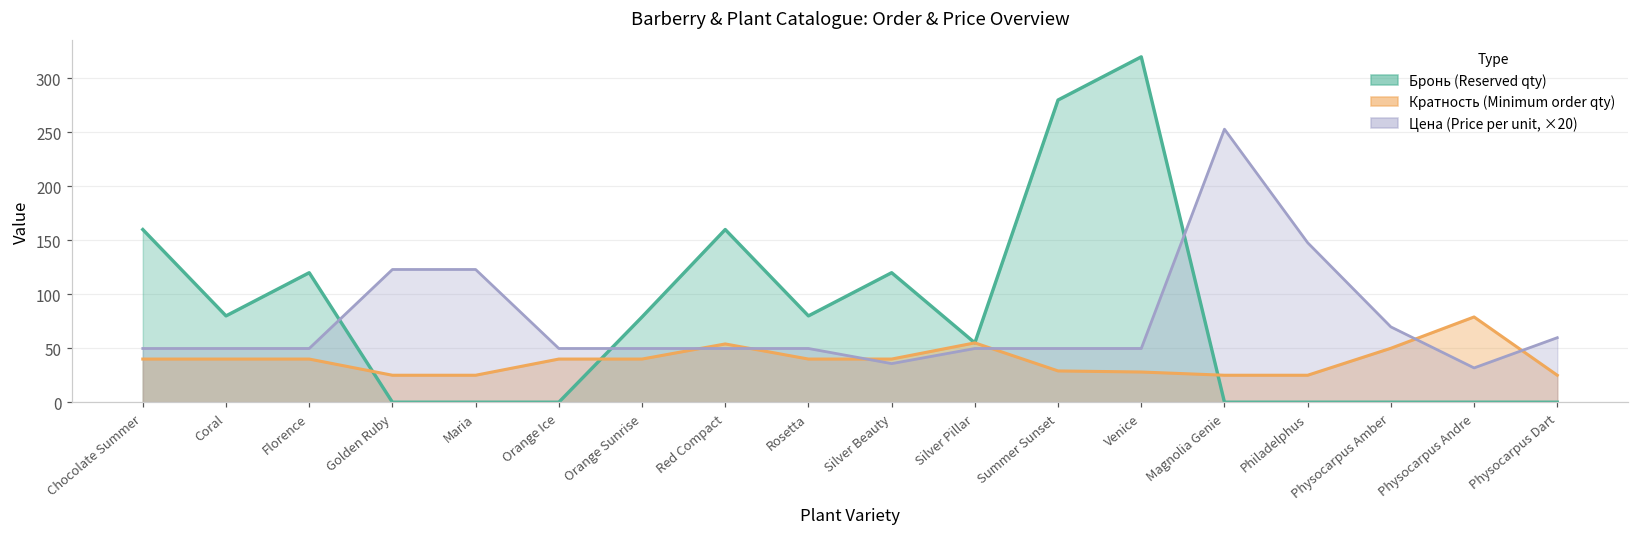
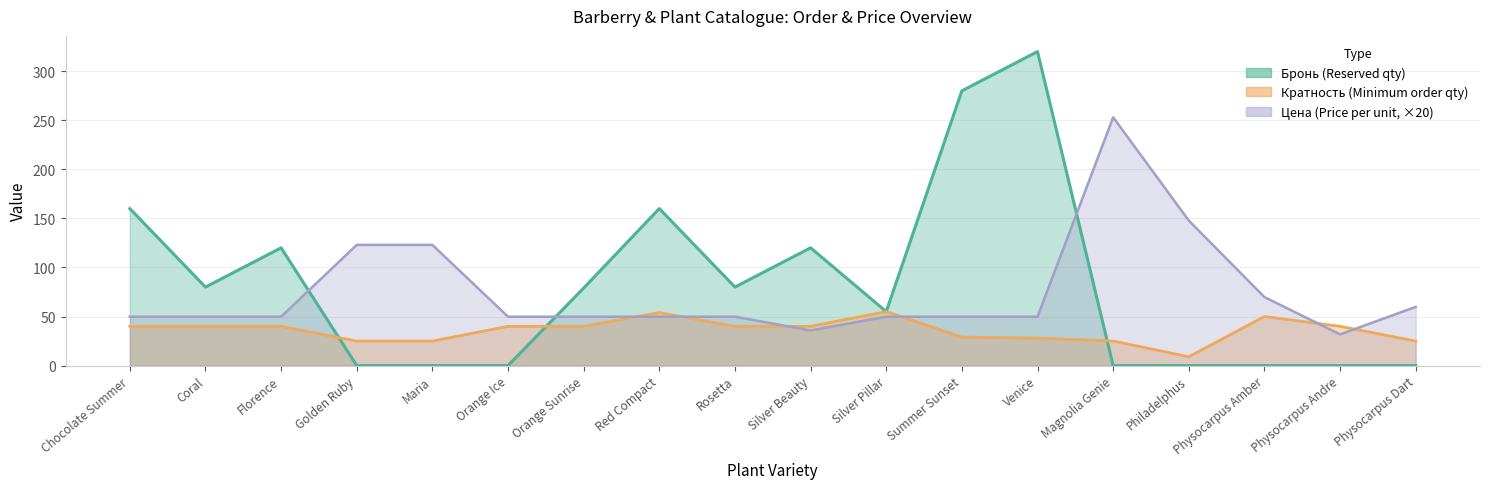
Кратность (Minimum order qty), Philadelphus: 30 -> 10
Кратность (Minimum order qty), Physocarpus Andre: 80 -> 40
